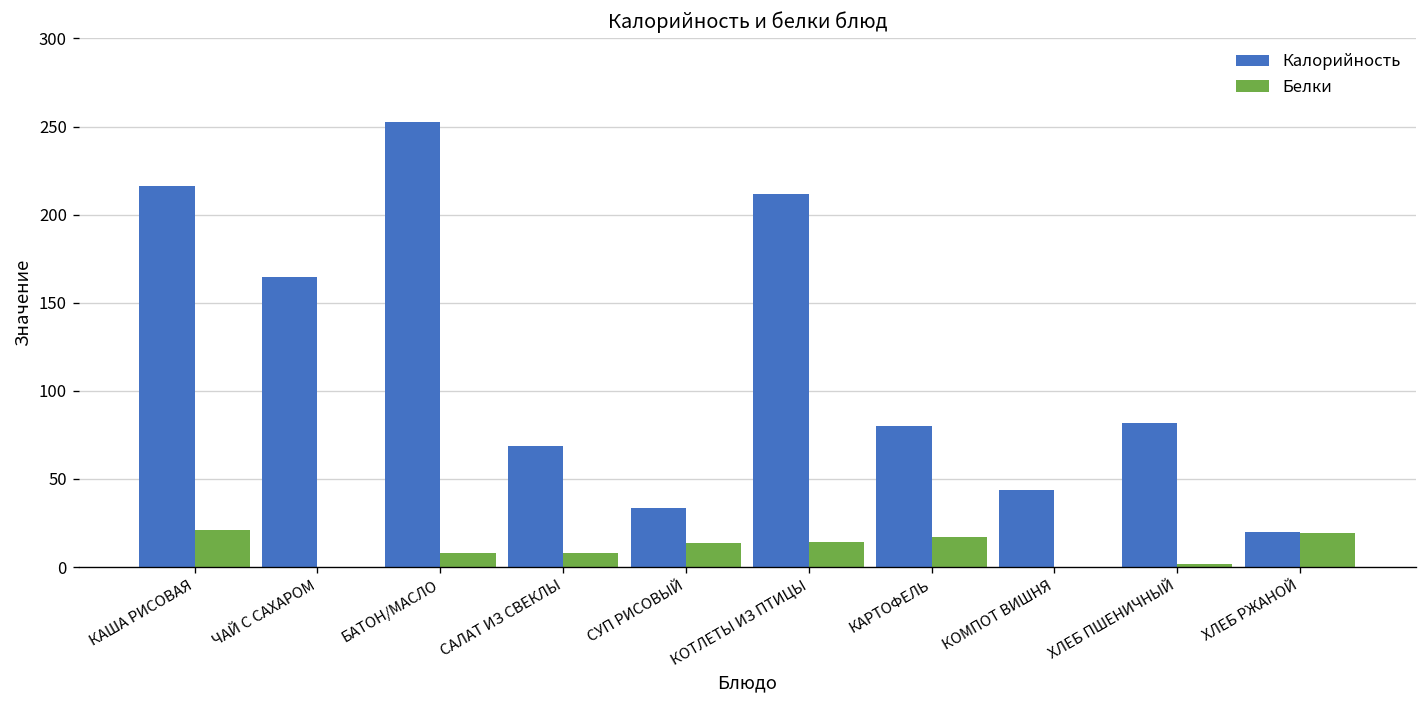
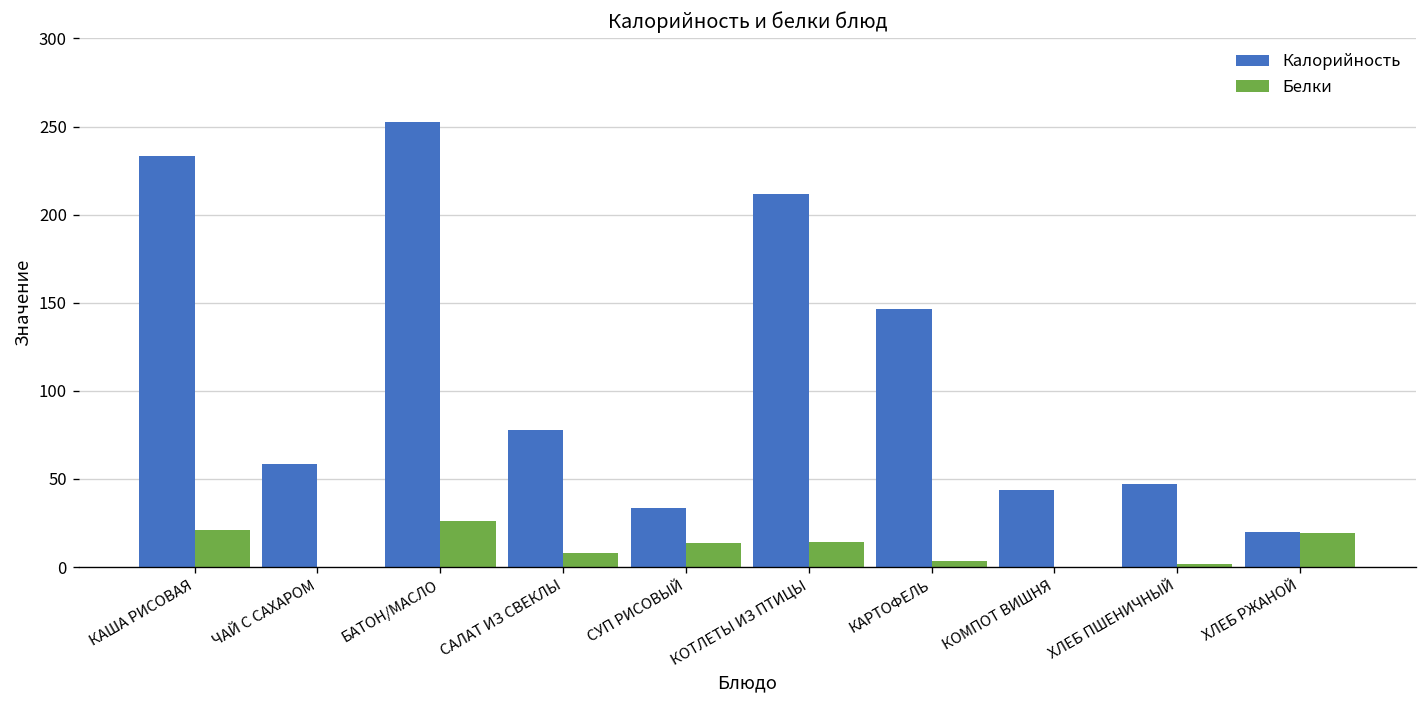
Калорийность, КАША РИСОВАЯ: 216 -> 233
Калорийность, ЧАЙ С САХАРОМ: 165 -> 58
Белки, БАТОН/МАСЛО: 8 -> 26
Калорийность, САЛАТ ИЗ СВЕКЛЫ: 69 -> 78
Калорийность, КАРТОФЕЛЬ: 80 -> 147
Белки, КАРТОФЕЛЬ: 17 -> 4
Калорийность, ХЛЕБ ПШЕНИЧНЫЙ: 82 -> 47
